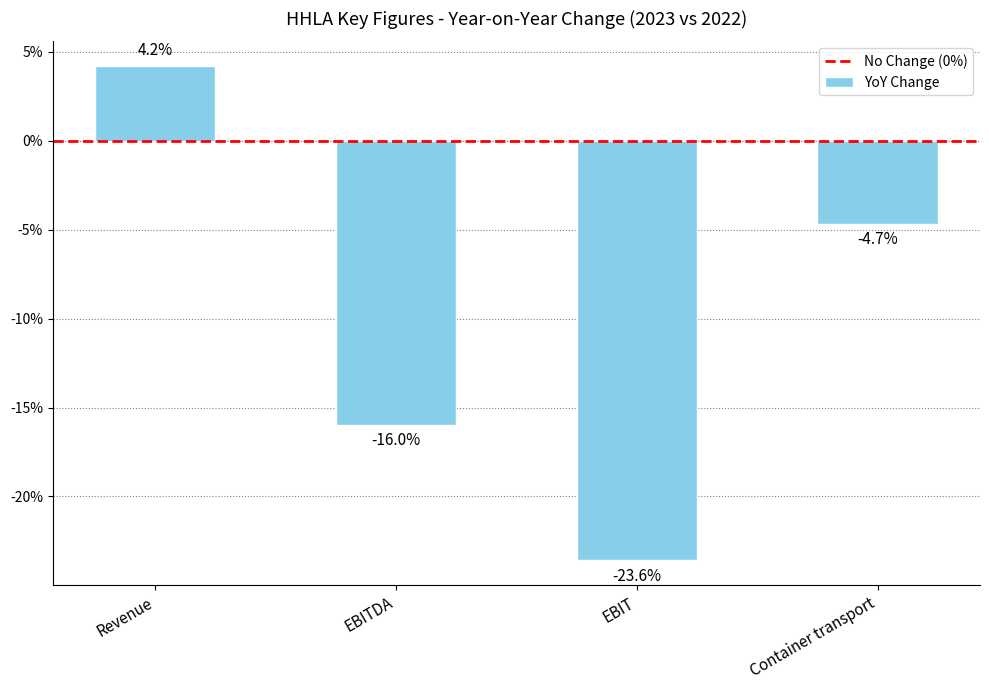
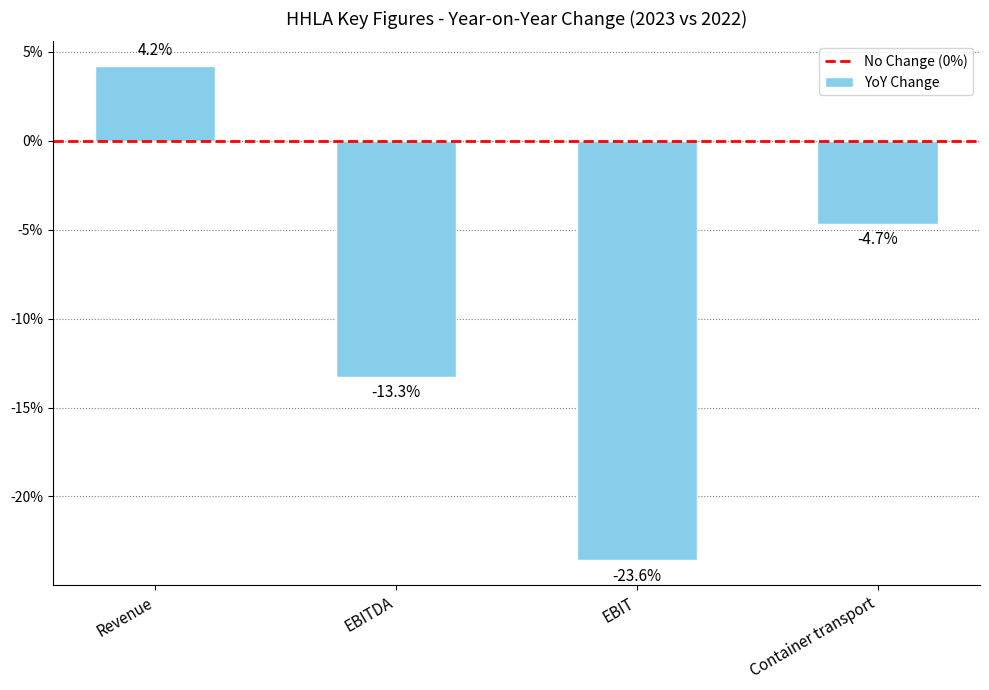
EBITDA: -16.0% -> -13.3%
